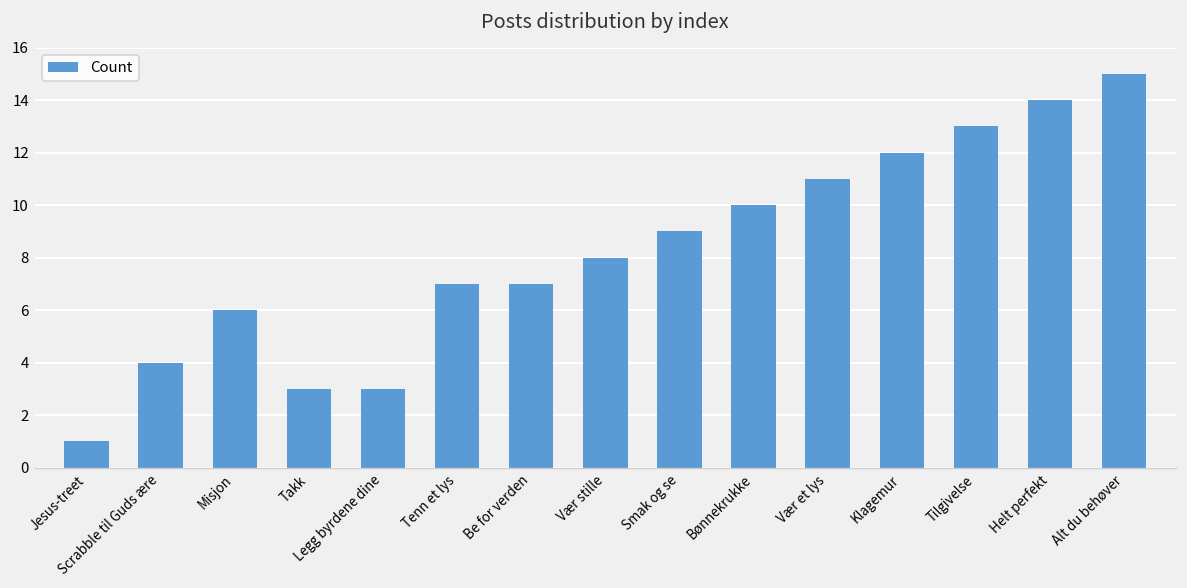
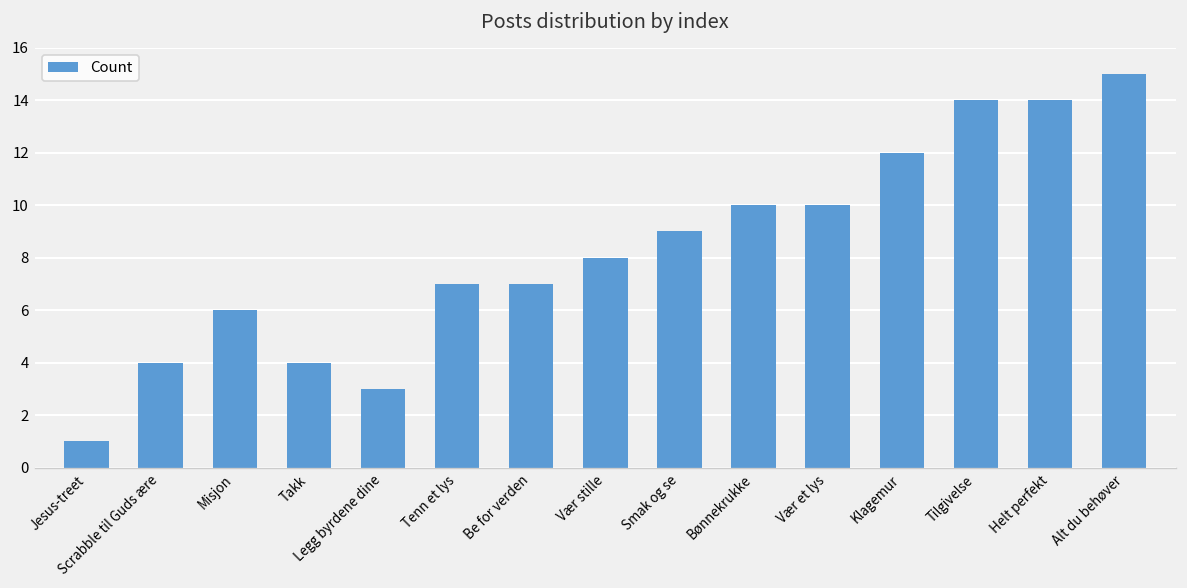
Takk: 3 -> 4
Vær et lys: 11 -> 10
Tilgivelse: 13 -> 14
